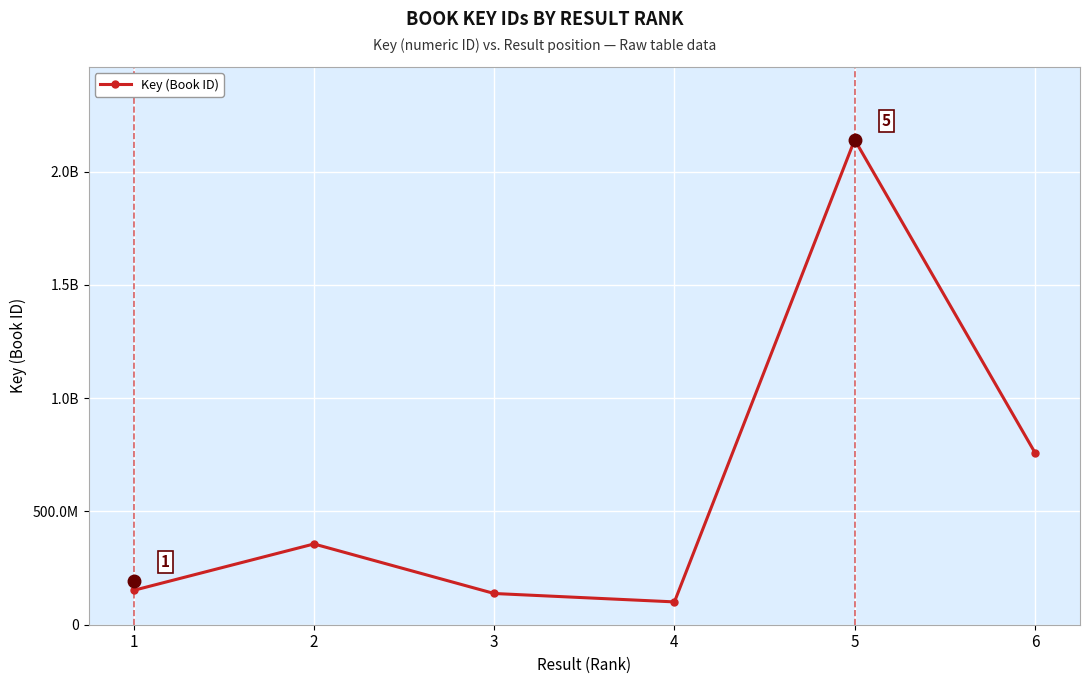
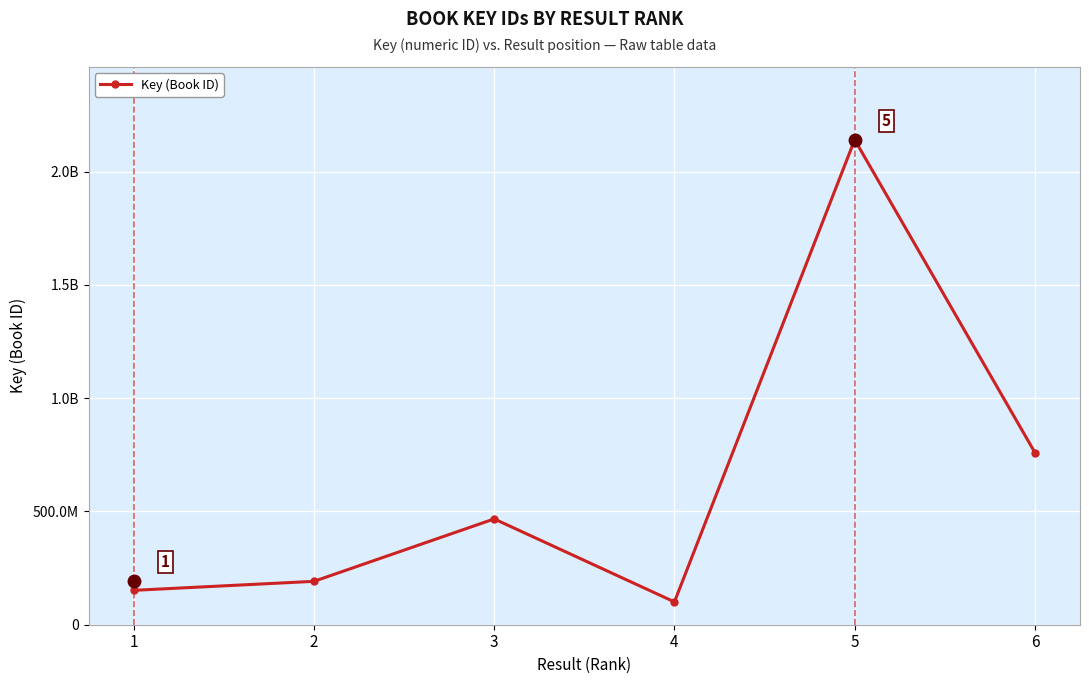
Key (Book ID), 2: 360000000 -> 190000000
Key (Book ID), 3: 140000000 -> 470000000
